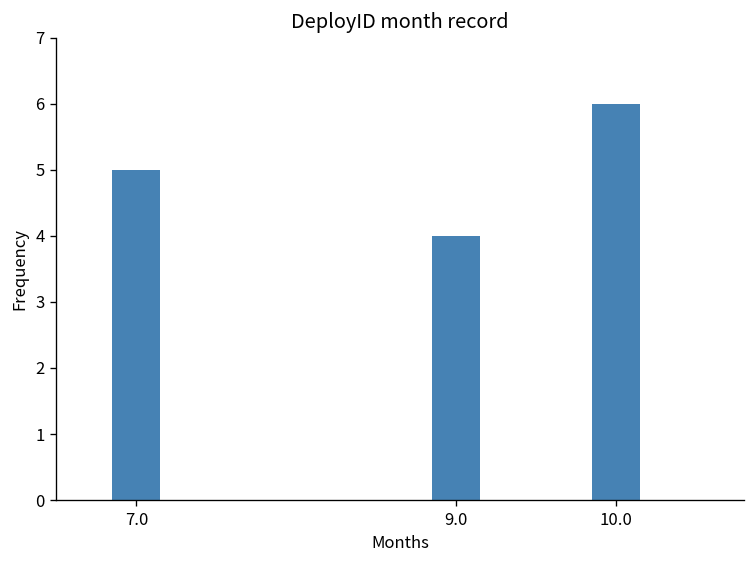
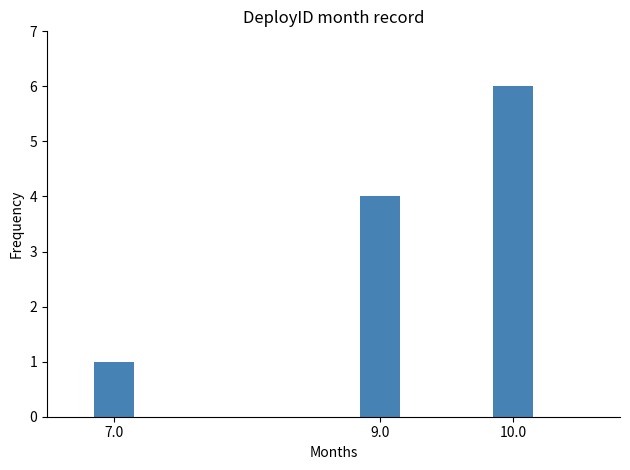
7.0: 5 -> 1
